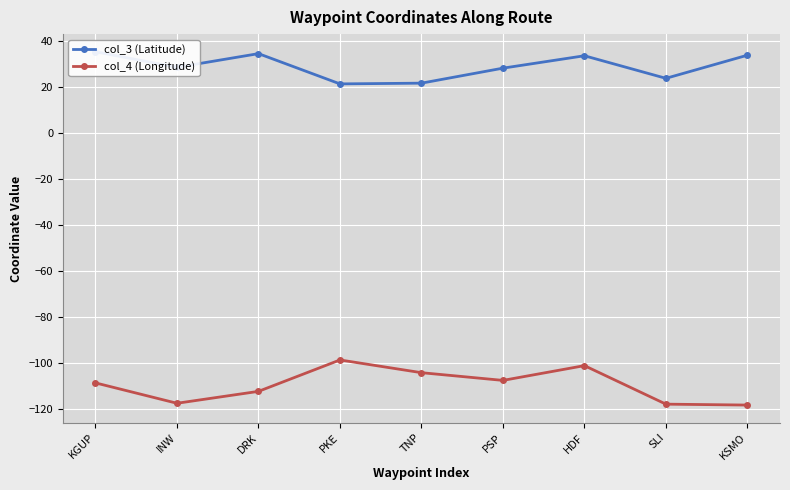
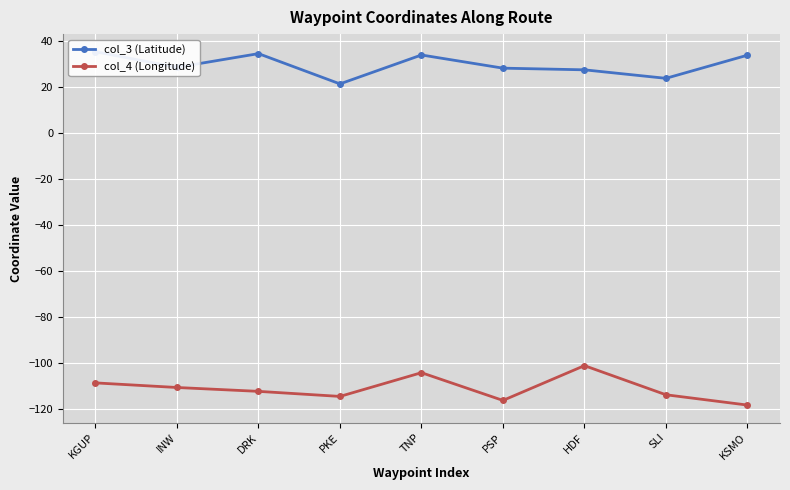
col_4 (Longitude), INW: -118 -> -111
col_4 (Longitude), PKE: -99 -> -115
col_3 (Latitude), TNP: 22 -> 34
col_4 (Longitude), PSP: -108 -> -116
col_3 (Latitude), HDF: 34 -> 28
col_4 (Longitude), SLI: -118 -> -114
